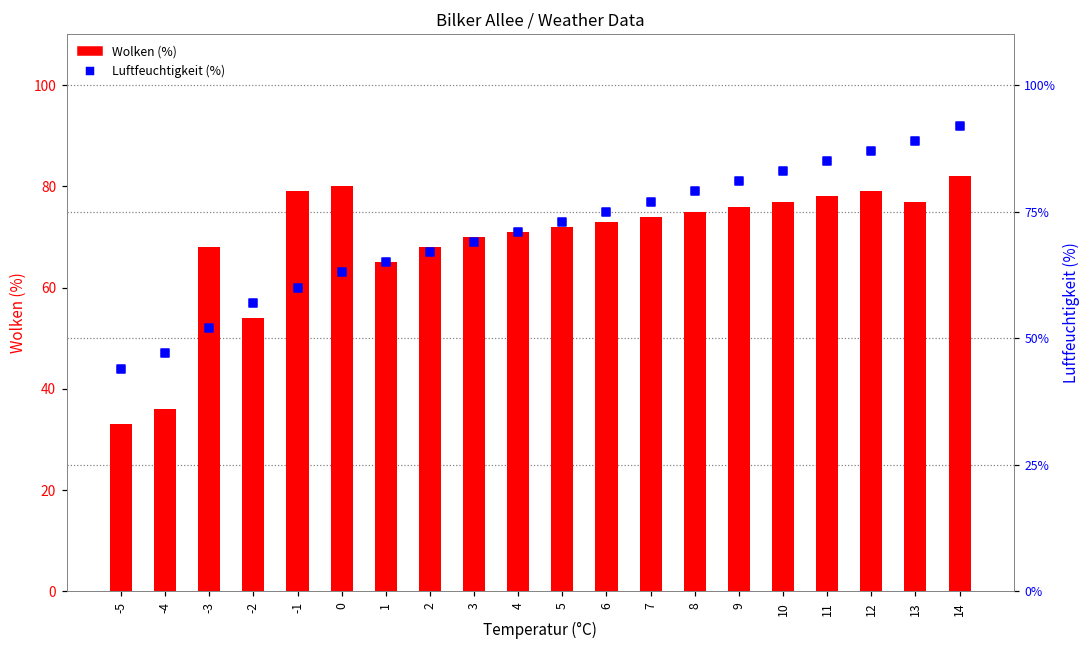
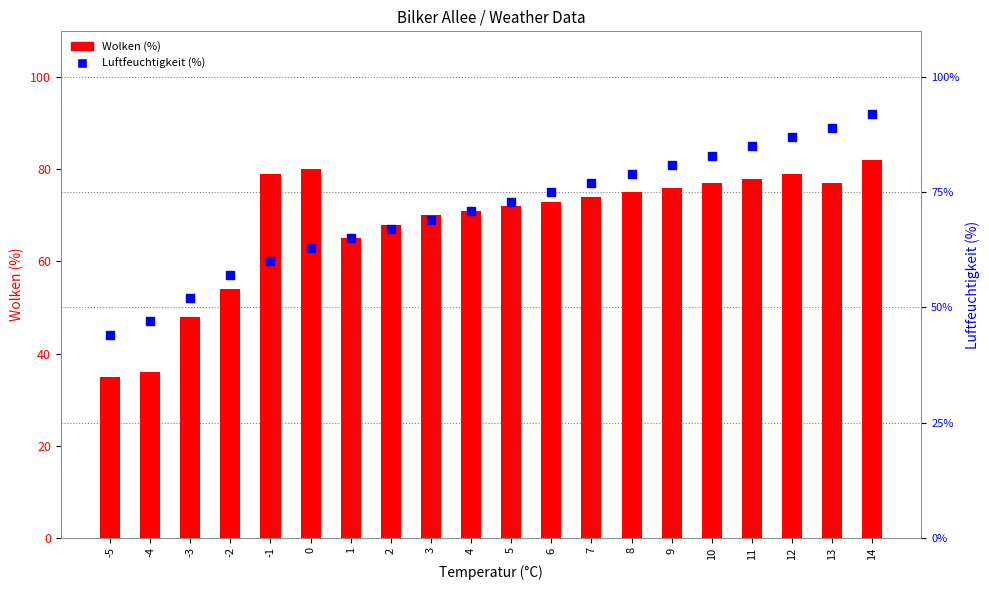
Wolken (%), -5: 33 -> 35
Wolken (%), -3: 68 -> 48
